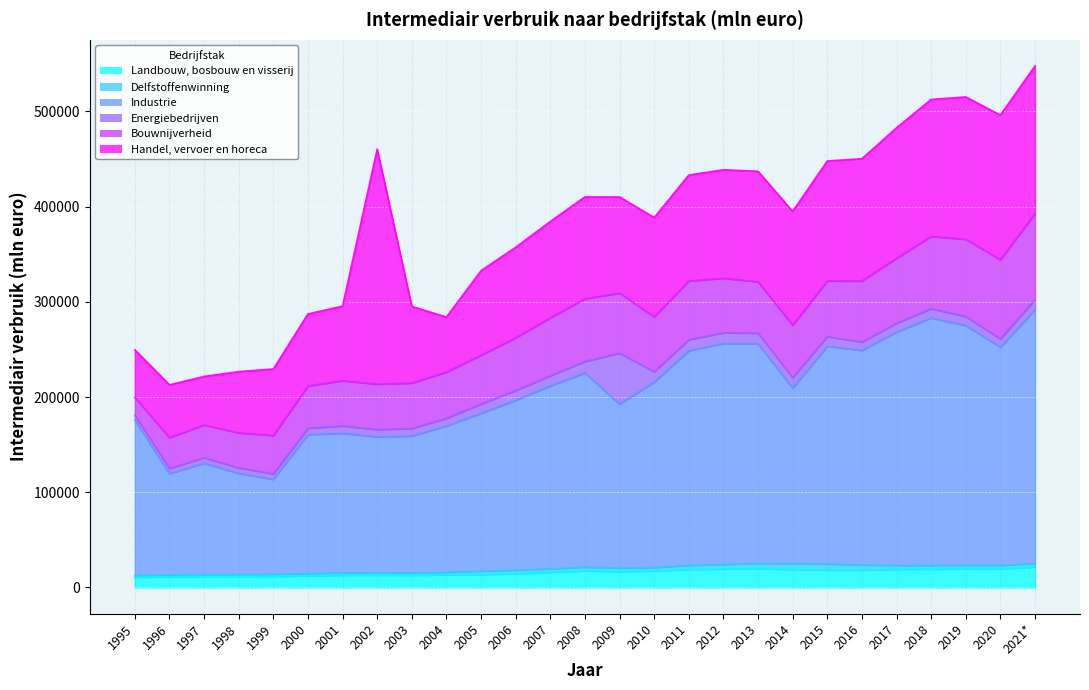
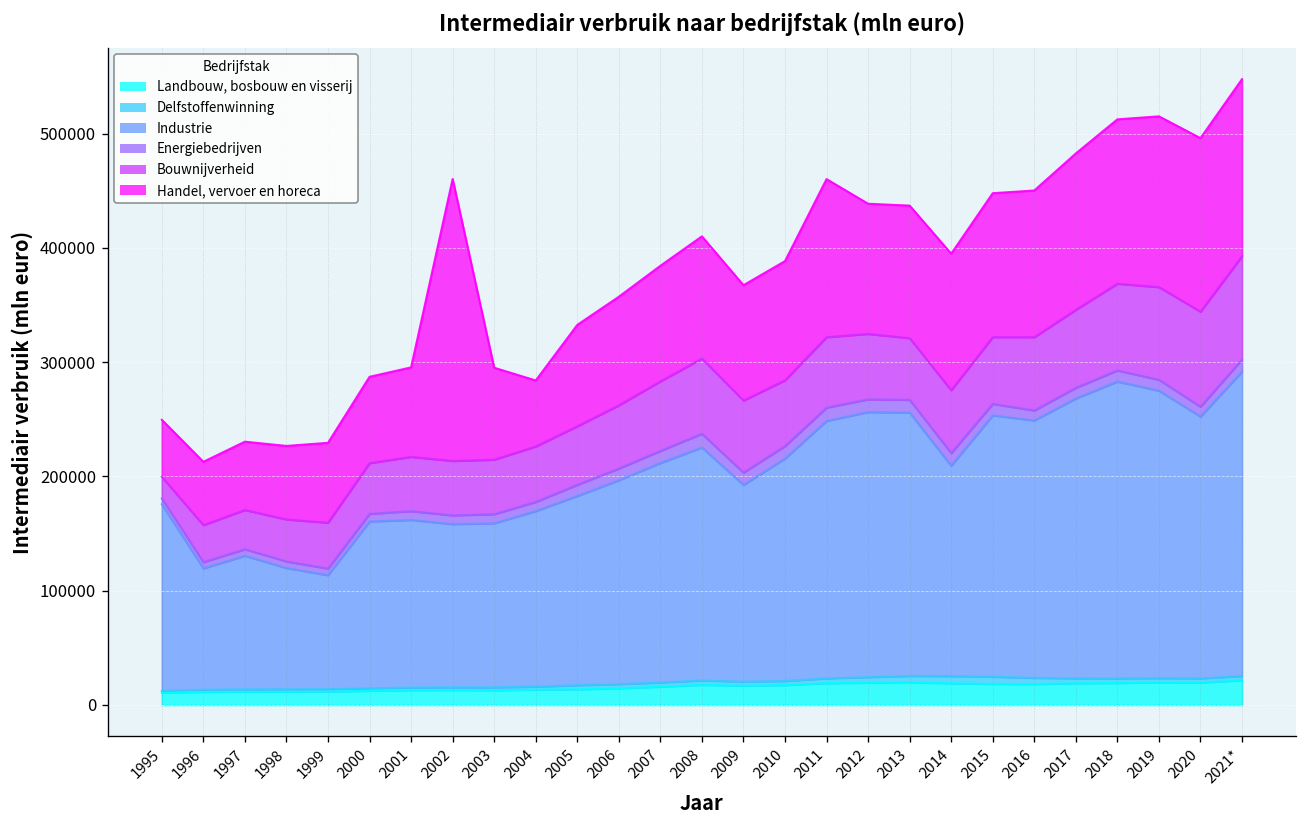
Handel, vervoer en horeca, 1997: 50000 -> 60000
Energiebedrijven, 2009: 50000 -> 10000
Handel, vervoer en horeca, 2011: 110000 -> 140000
